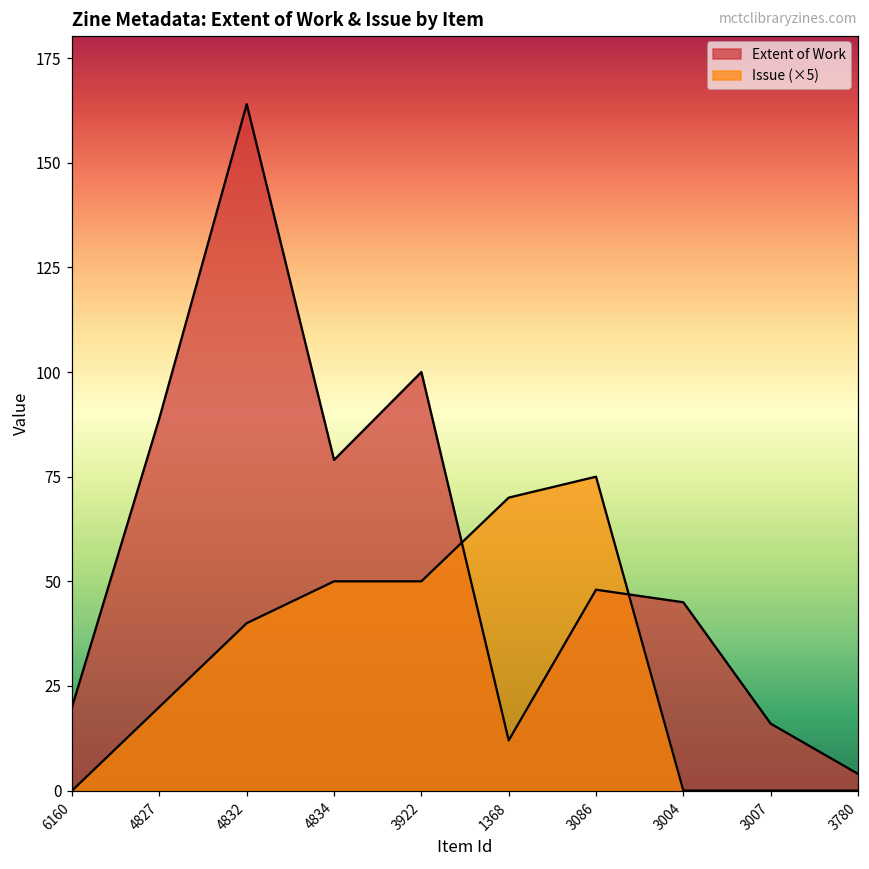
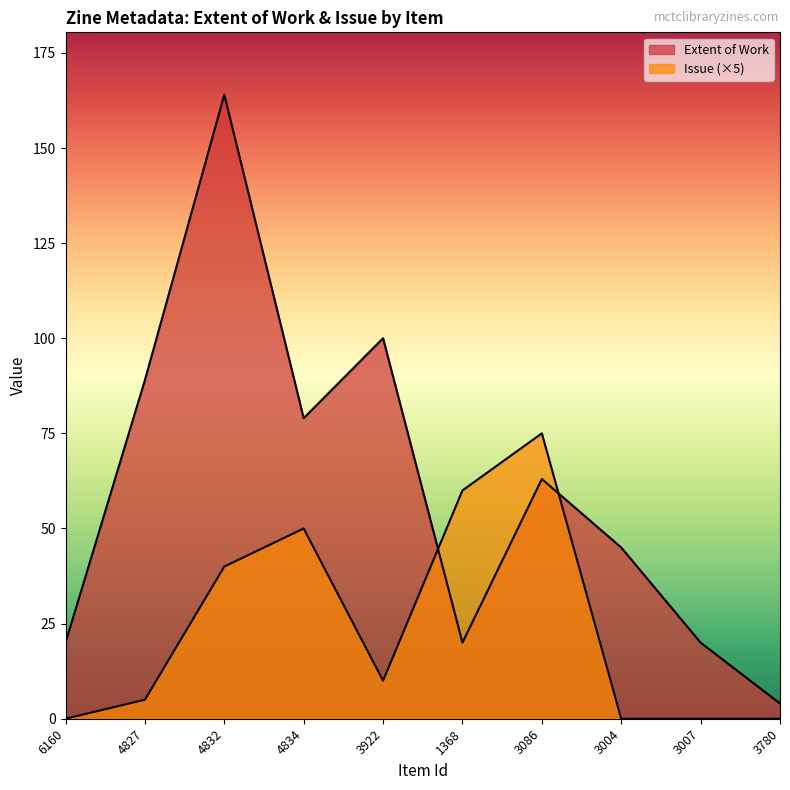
Issue (×5), 4827: 20 -> 5
Issue (×5), 3922: 50 -> 10
Extent of Work, 1368: 12 -> 20
Issue (×5), 1368: 70 -> 60
Extent of Work, 3086: 48 -> 63
Extent of Work, 3007: 16 -> 20
